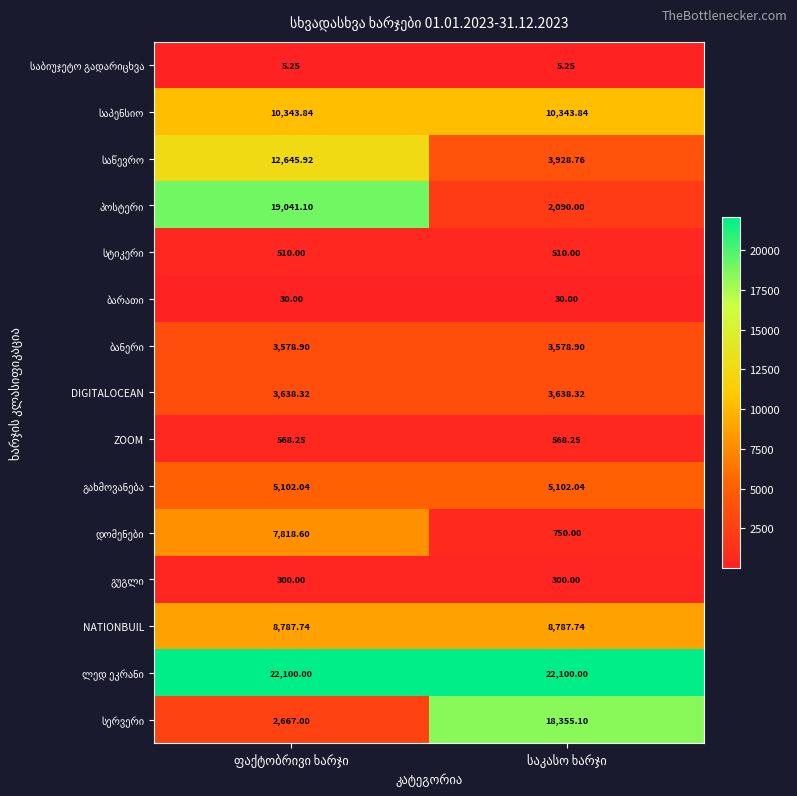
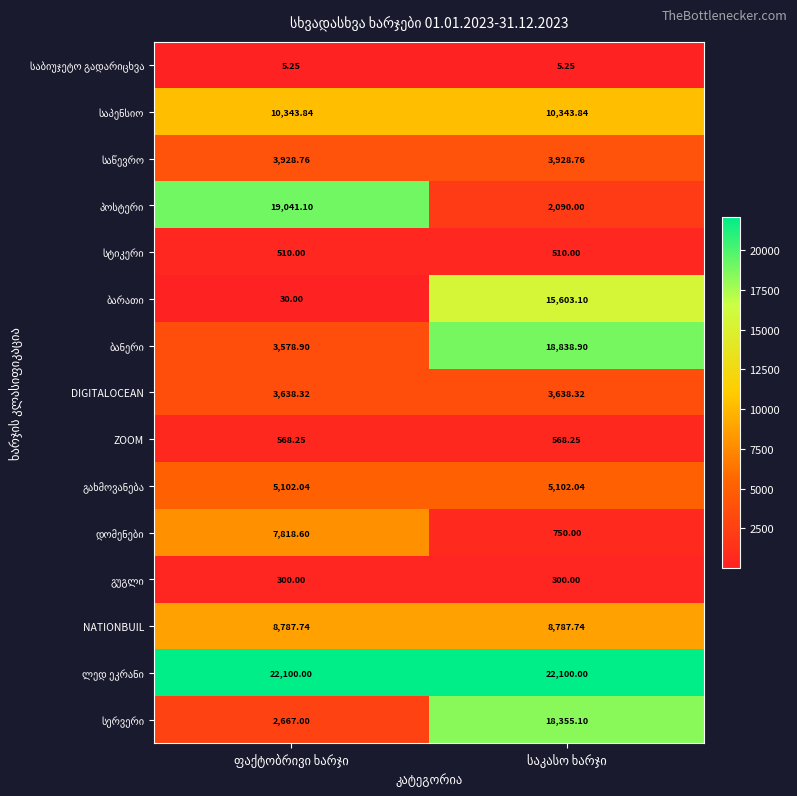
საწევრო, ფაქტობრივი ხარჯი: 12,645.92 -> 3,928.76
ბარათი, საკასო ხარჯი: 30.00 -> 15,603.10
ბანერი, საკასო ხარჯი: 3,578.90 -> 18,838.90
